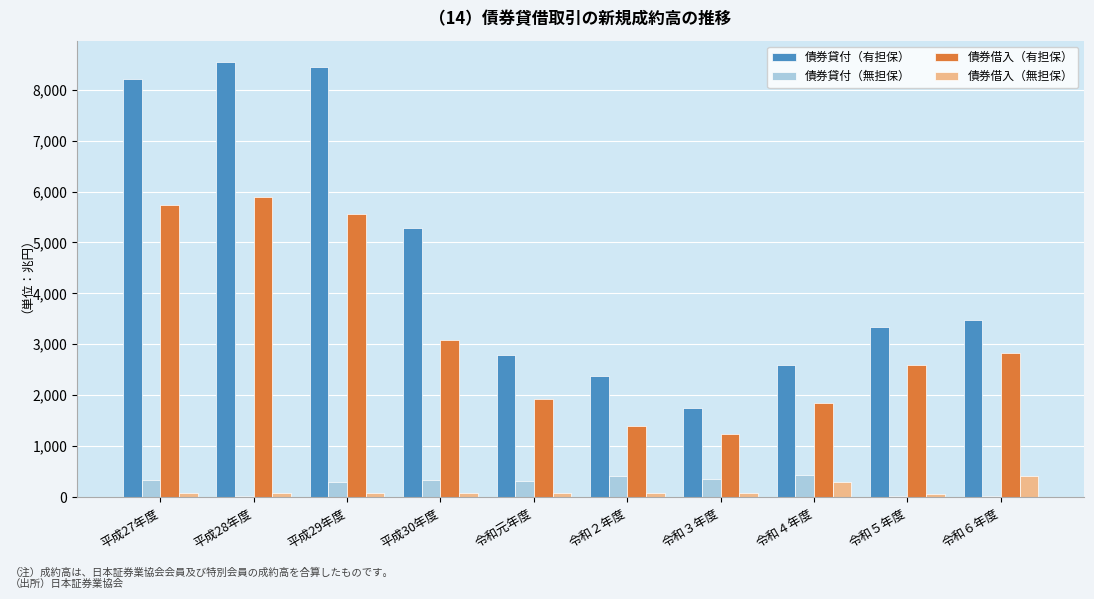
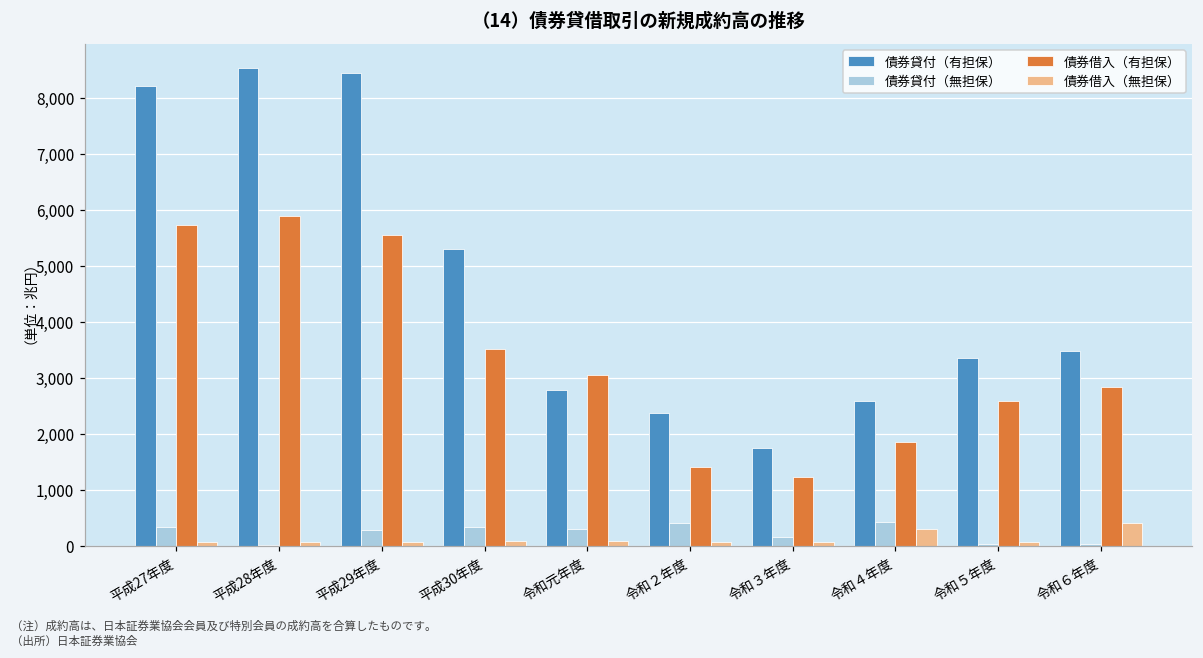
債券借入（有担保）, 平成30年度: 3,100 -> 3,500
債券借入（有担保）, 令和元年度: 1,900 -> 3,000
債券貸付（無担保）, 令和３年度: 400 -> 200
